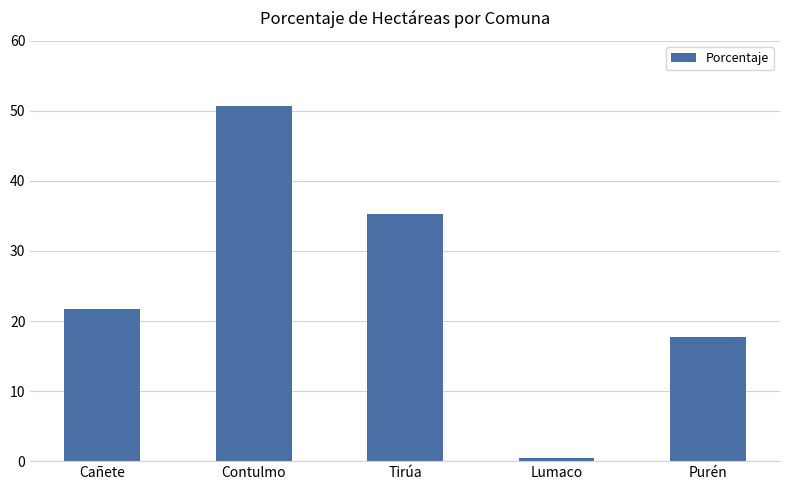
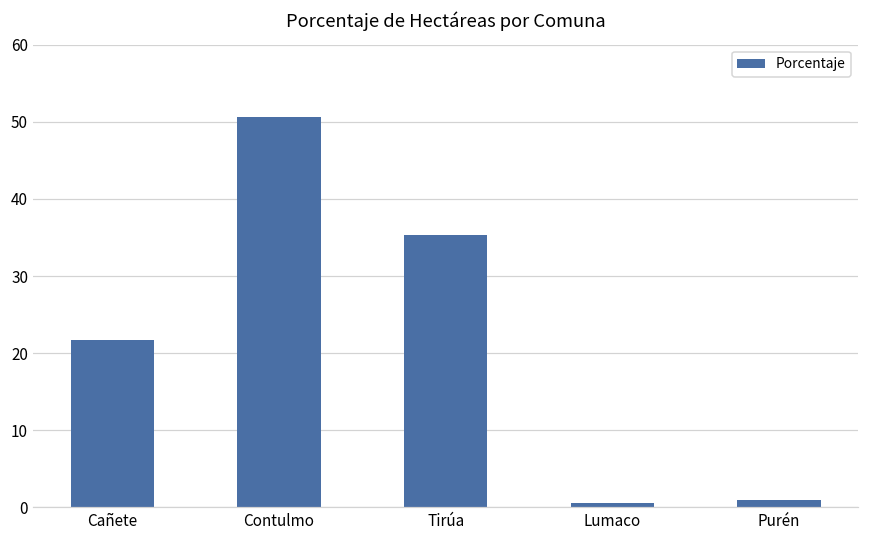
Purén: 18 -> 1
